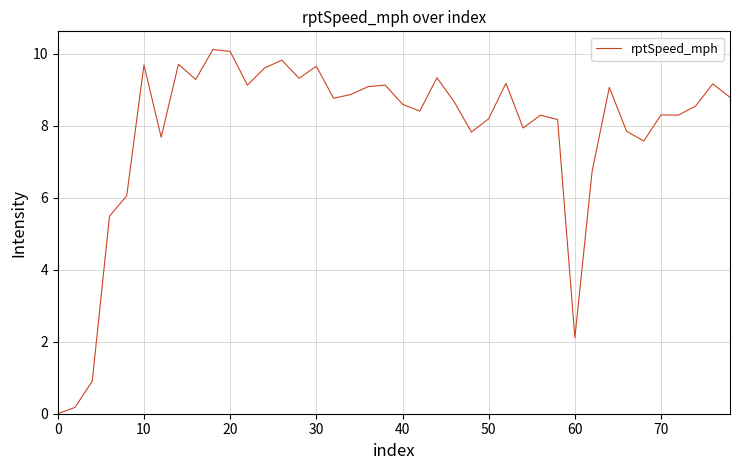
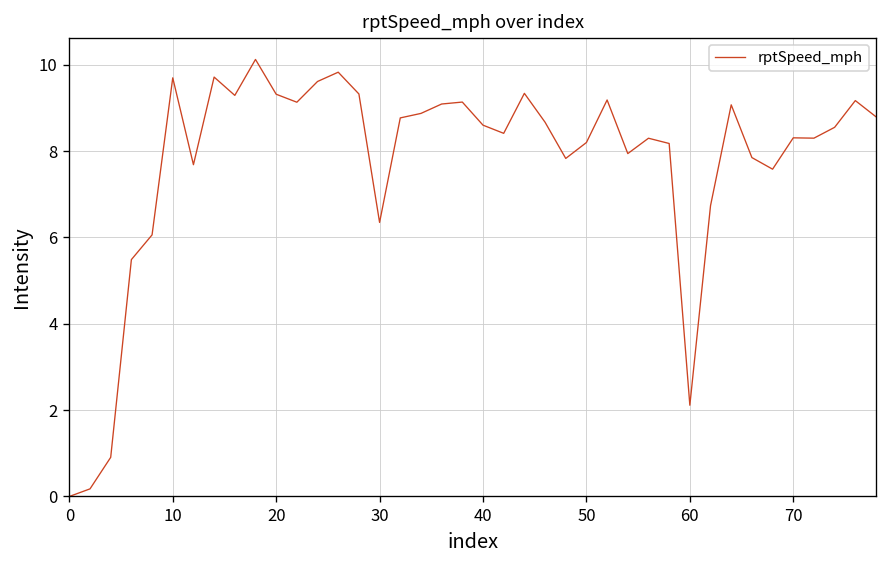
20: 10.1 -> 9.3
30: 9.7 -> 6.3
